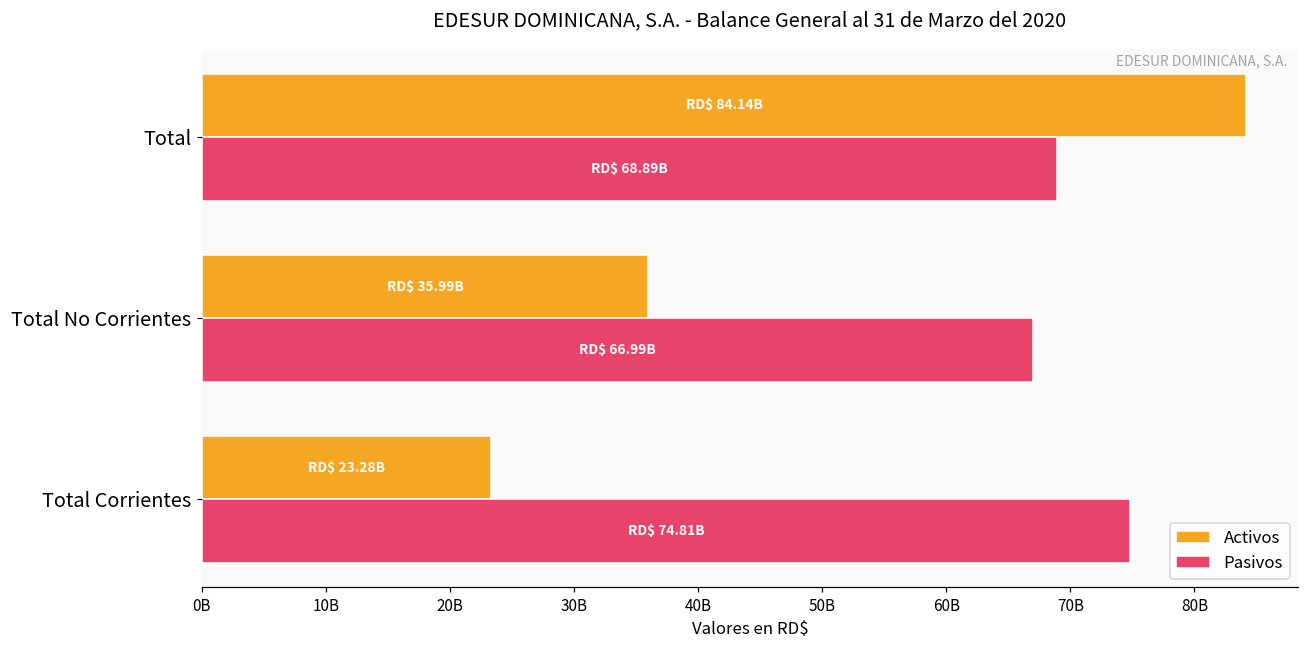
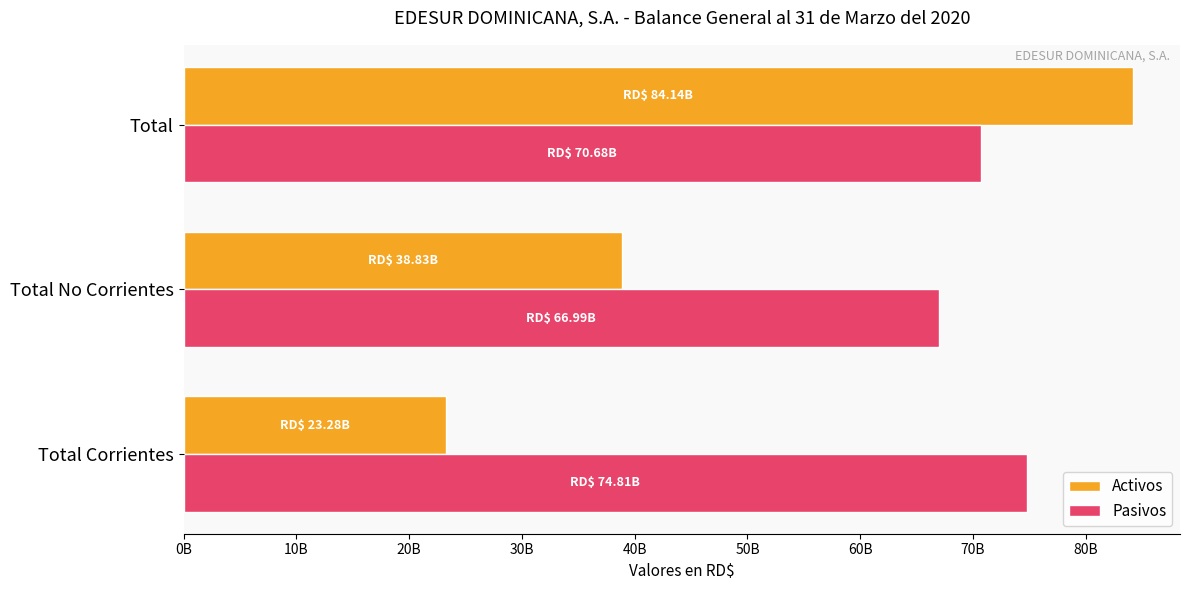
Pasivos, Total: 68.89B -> 70.68B
Activos, Total No Corrientes: 35.99B -> 38.83B
